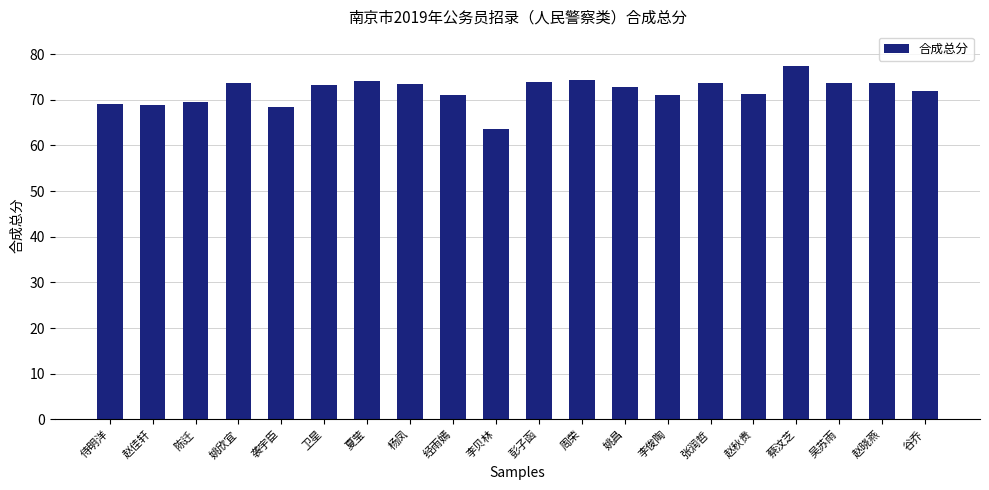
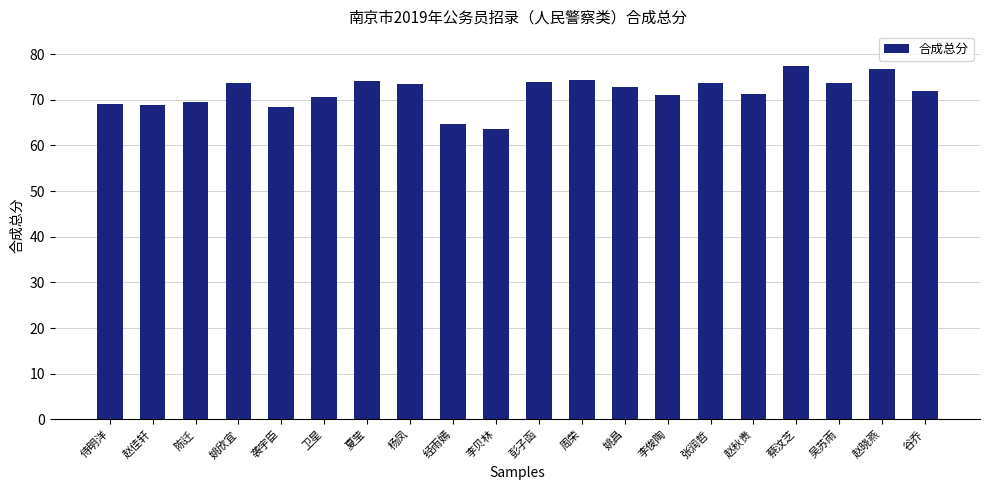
卫星: 73 -> 71
经雨嫣: 71 -> 65
赵晓燕: 74 -> 77
